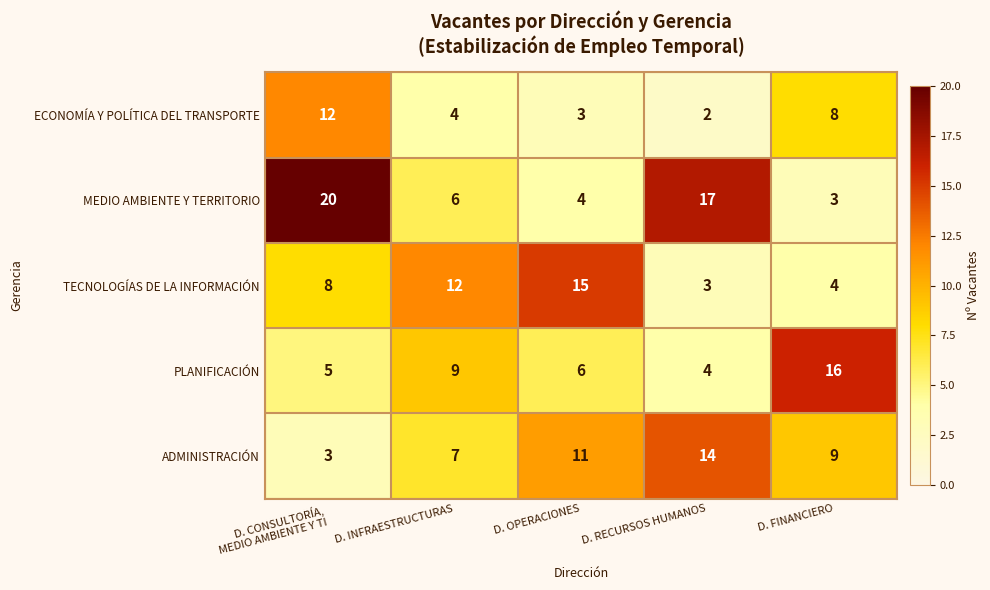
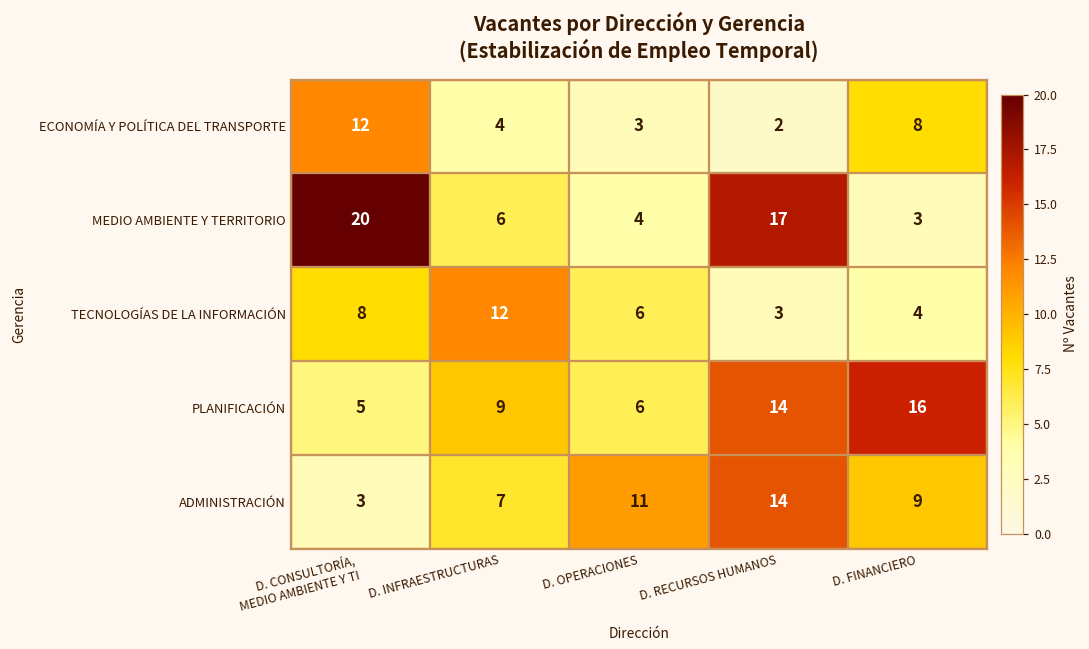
TECNOLOGÍAS DE LA INFORMACIÓN, D. OPERACIONES: 15 -> 6
PLANIFICACIÓN, D. RECURSOS HUMANOS: 4 -> 14
